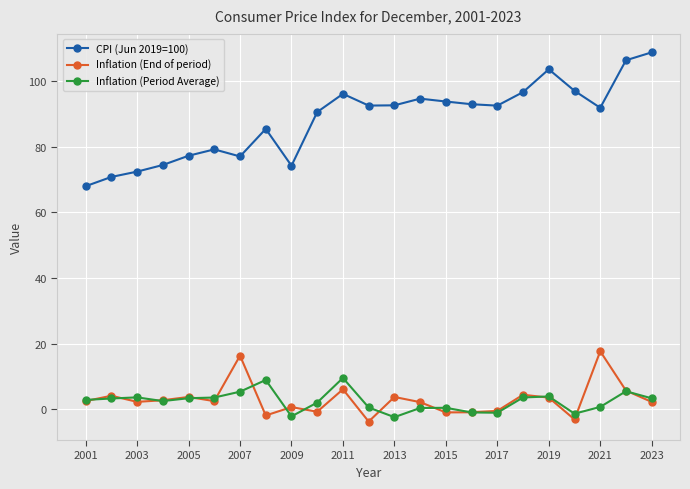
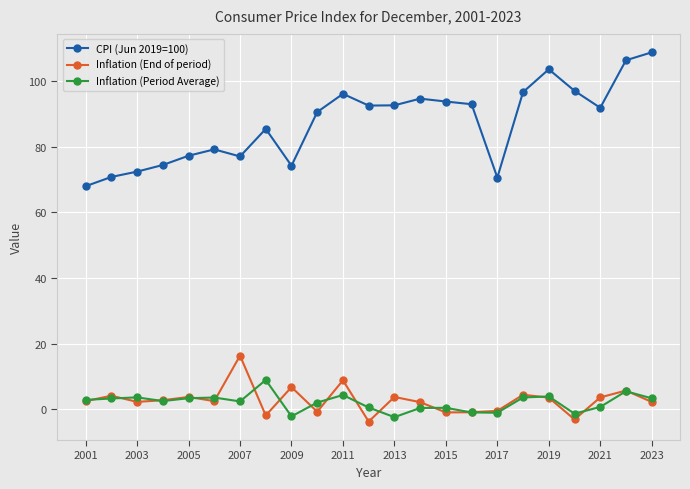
Inflation (Period Average), 2007: 5 -> 2
Inflation (End of period), 2009: 1 -> 7
Inflation (End of period), 2011: 6 -> 9
Inflation (Period Average), 2011: 10 -> 4
CPI (Jun 2019=100), 2017: 93 -> 71
Inflation (End of period), 2021: 18 -> 4
